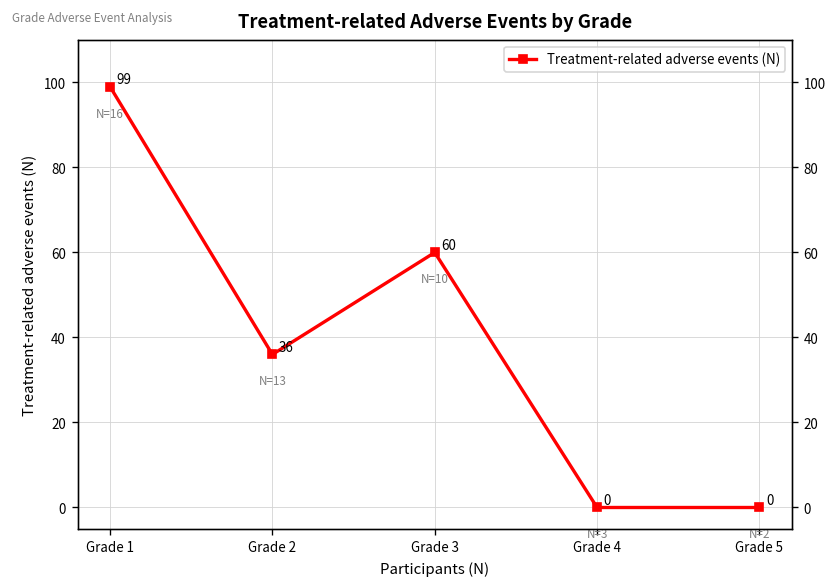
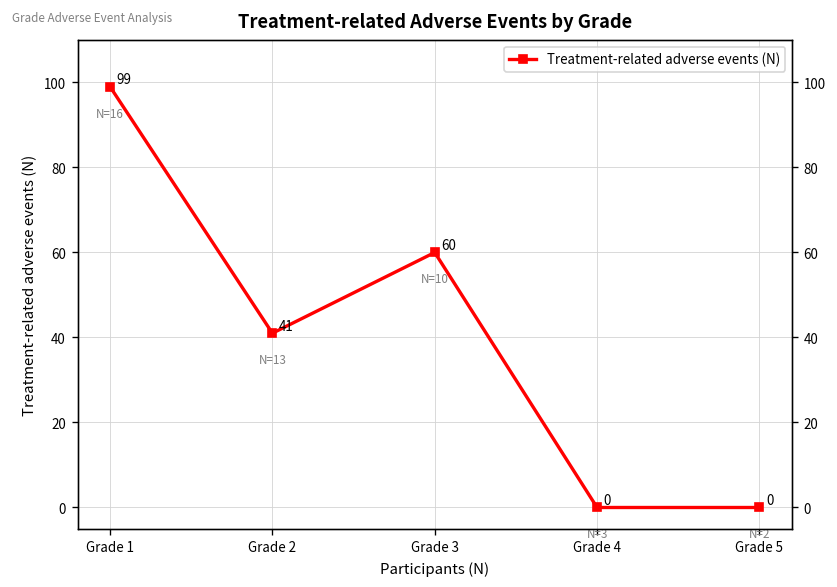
Grade 2: 36 -> 41
